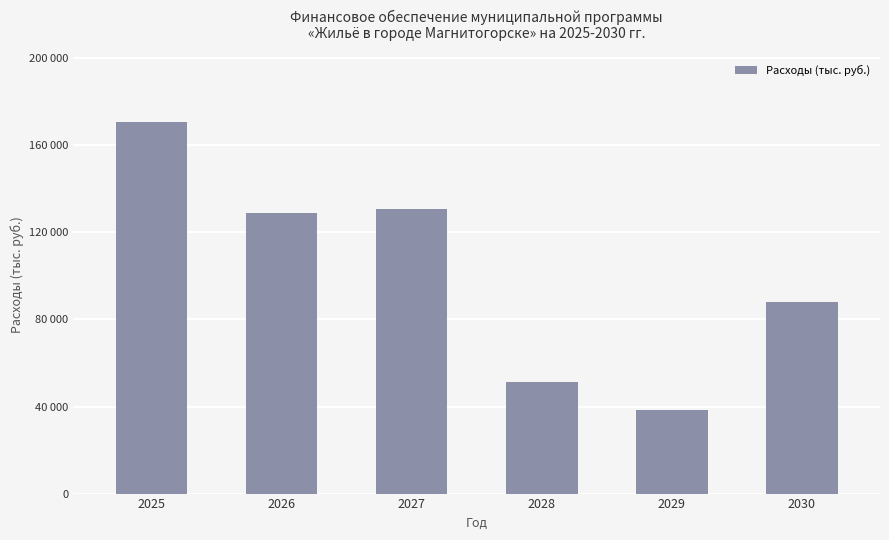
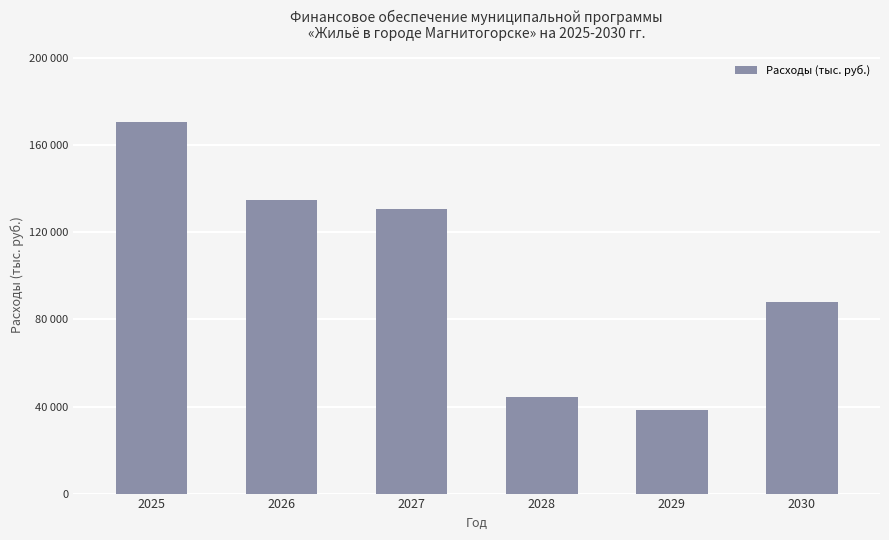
2026: 129000 -> 135000
2028: 51000 -> 44000
